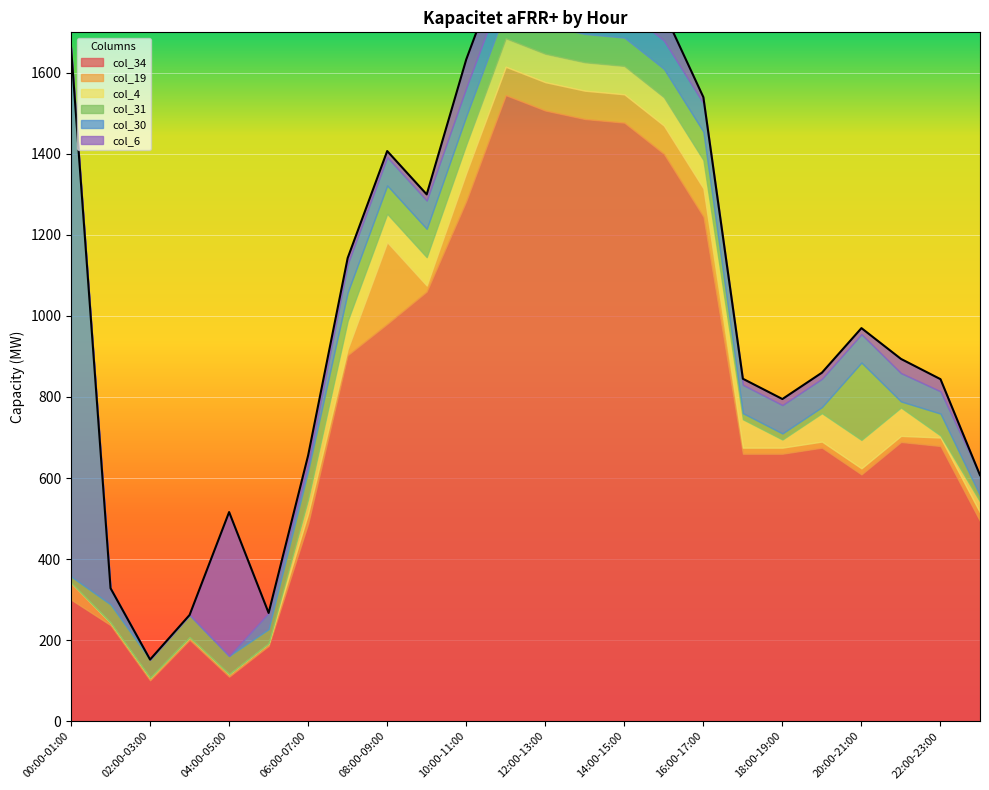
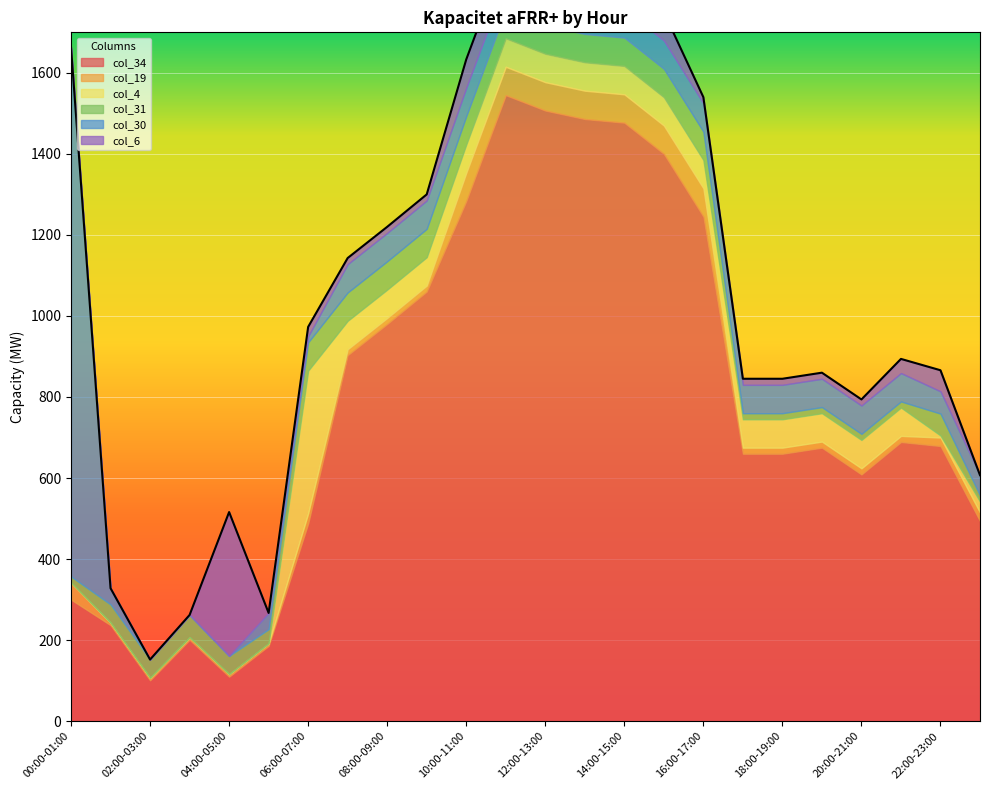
col_4, 06:00-07:00: 40 -> 350
col_19, 08:00-09:00: 200 -> 20
col_4, 18:00-19:00: 20 -> 70
col_31, 20:00-21:00: 190 -> 20
col_6, 22:00-23:00: 30 -> 50
